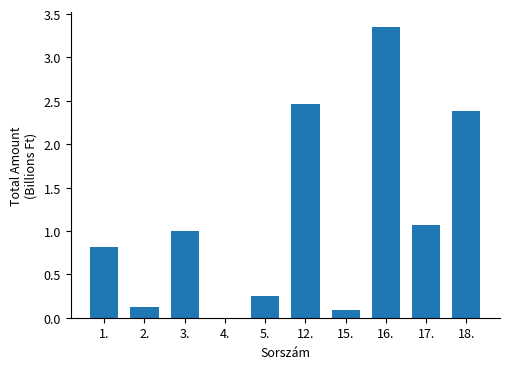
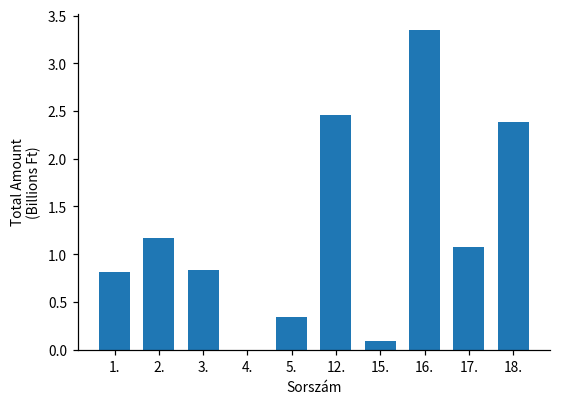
2.: 0.1 -> 1.2
3.: 1.0 -> 0.8
5.: 0.2 -> 0.3
